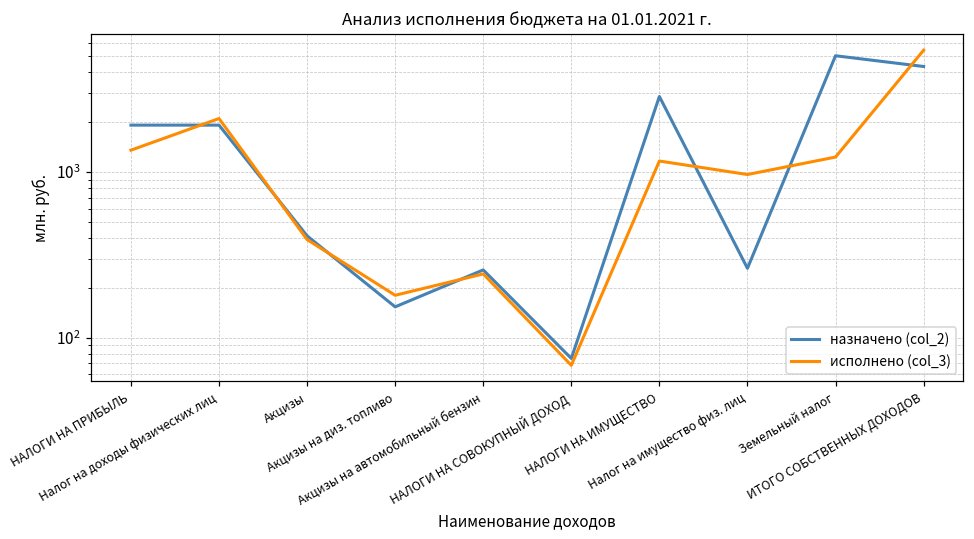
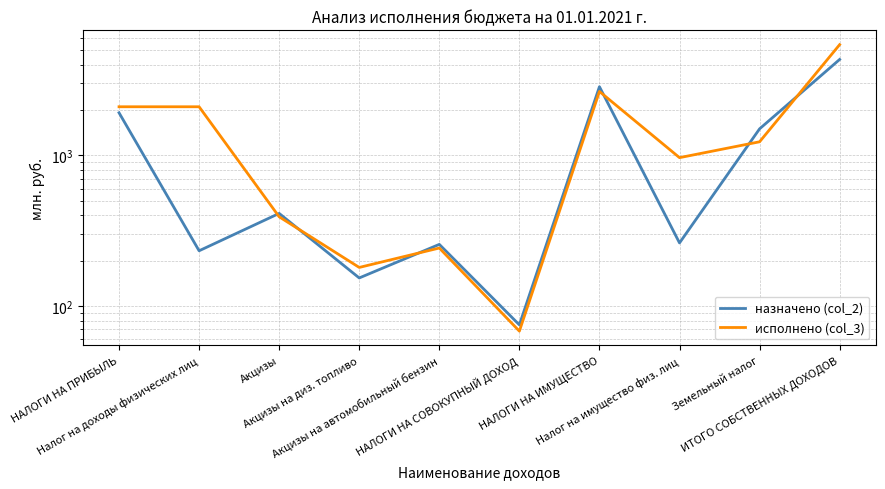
исполнено (col_3), НАЛОГИ НА ПРИБЫЛЬ: 1400 -> 2100
назначено (col_2), Налог на доходы физических лиц: 1900 -> 230
исполнено (col_3), НАЛОГИ НА ИМУЩЕСТВО: 1200 -> 2700
назначено (col_2), Земельный налог: 5000 -> 1500
